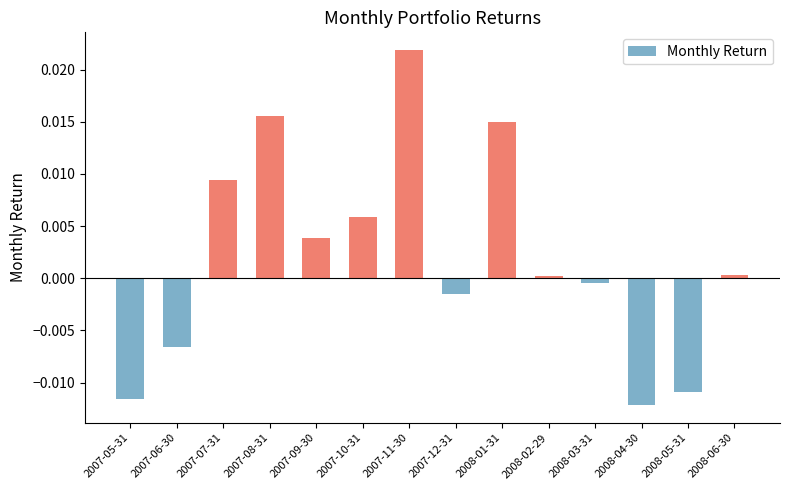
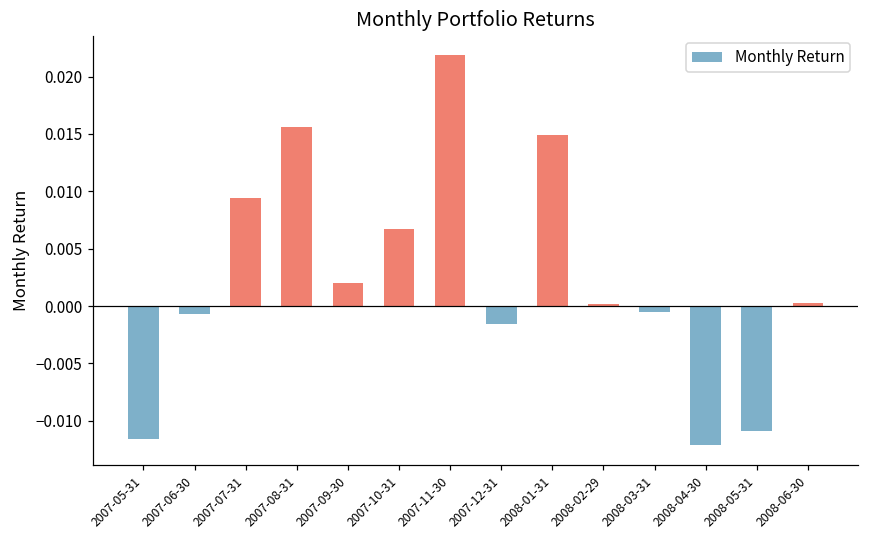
2007-06-30: -0.0066 -> -0.0007
2007-09-30: 0.0038 -> 0.0020
2007-10-31: 0.0059 -> 0.0067
